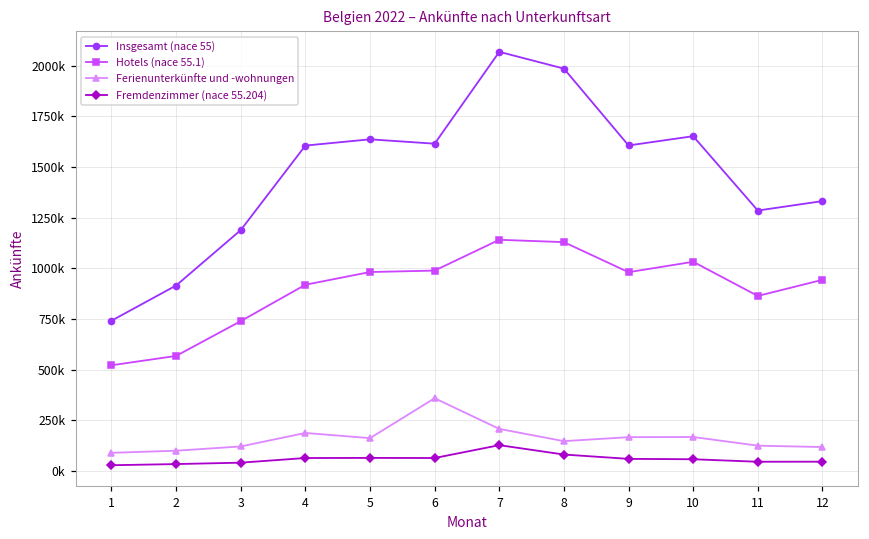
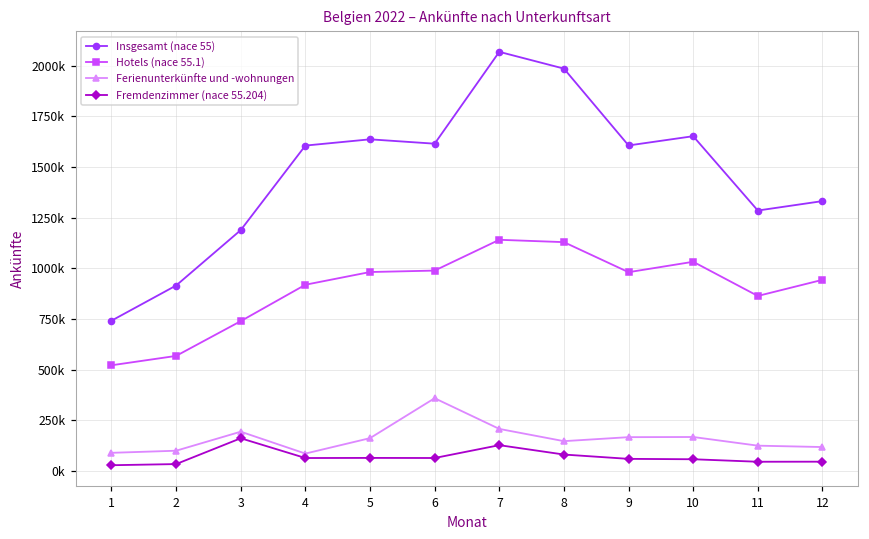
Ferienunterkünfte und -wohnungen, 3: 120000 -> 190000
Fremdenzimmer (nace 55.204), 3: 40000 -> 160000
Ferienunterkünfte und -wohnungen, 4: 190000 -> 90000
